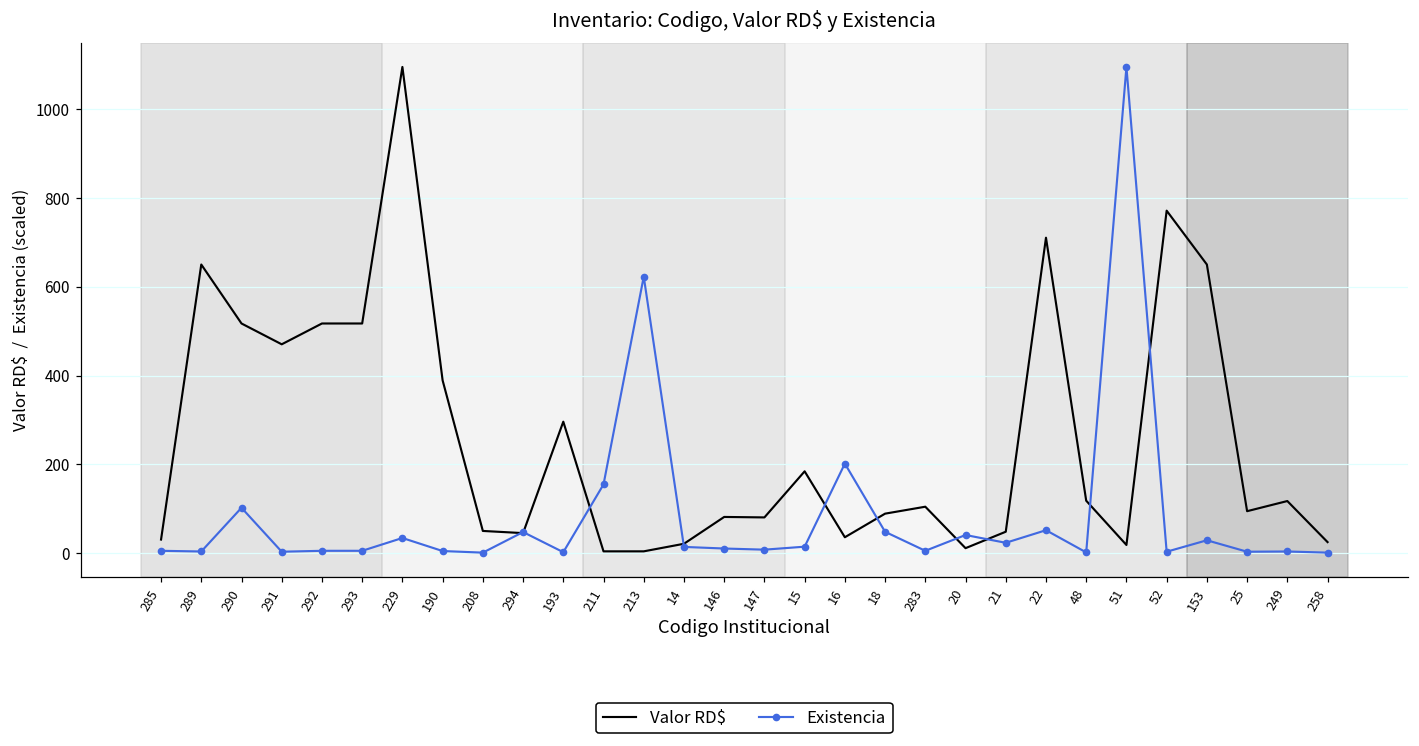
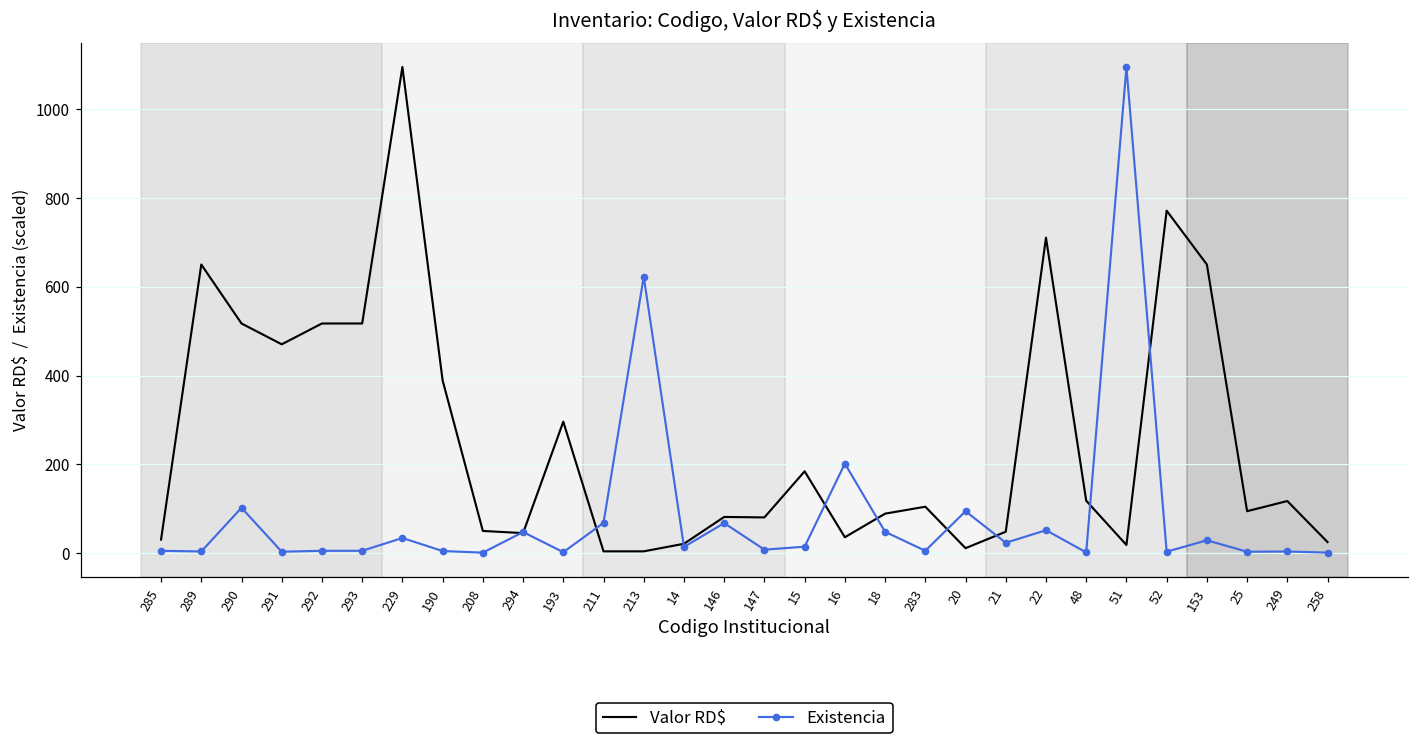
Existencia, 211: 150 -> 70
Existencia, 146: 10 -> 70
Existencia, 20: 40 -> 90
